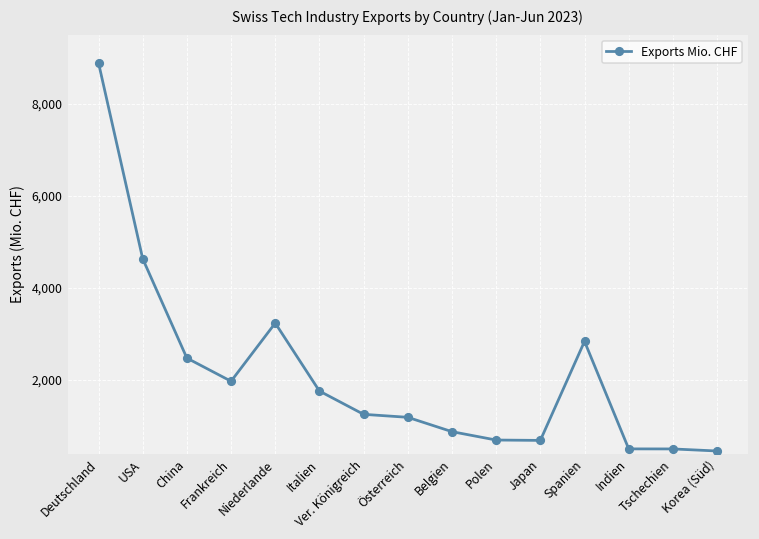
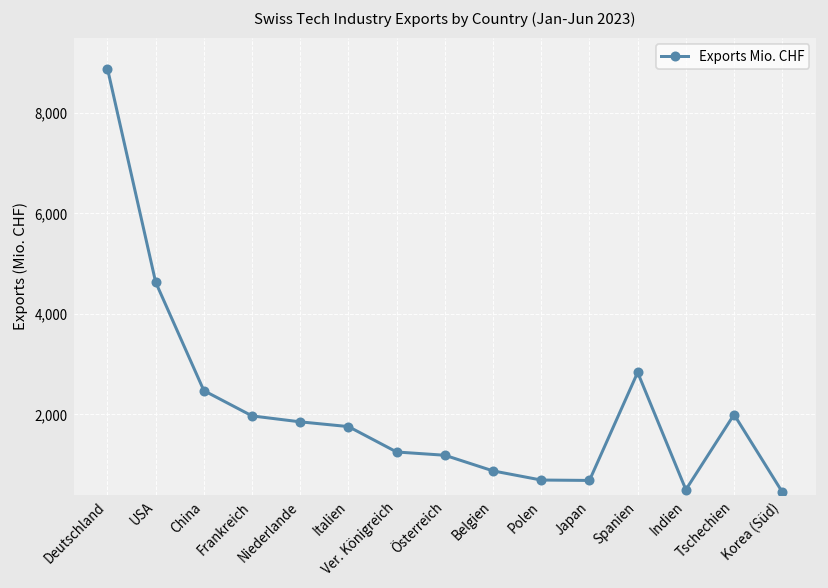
Niederlande: 3,200 -> 1,900
Tschechien: 500 -> 2,000
